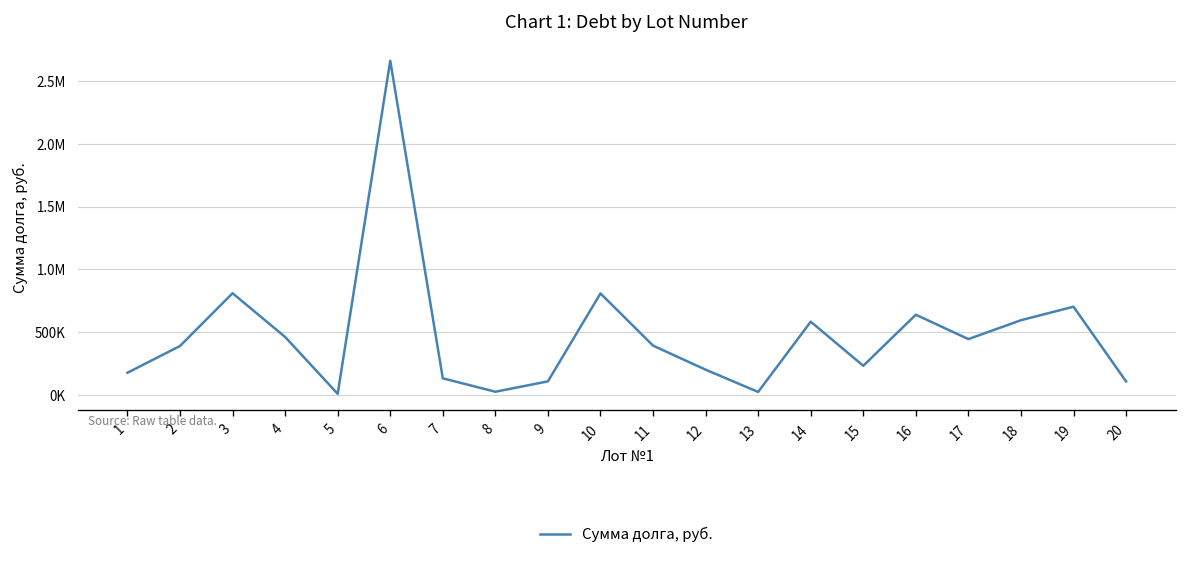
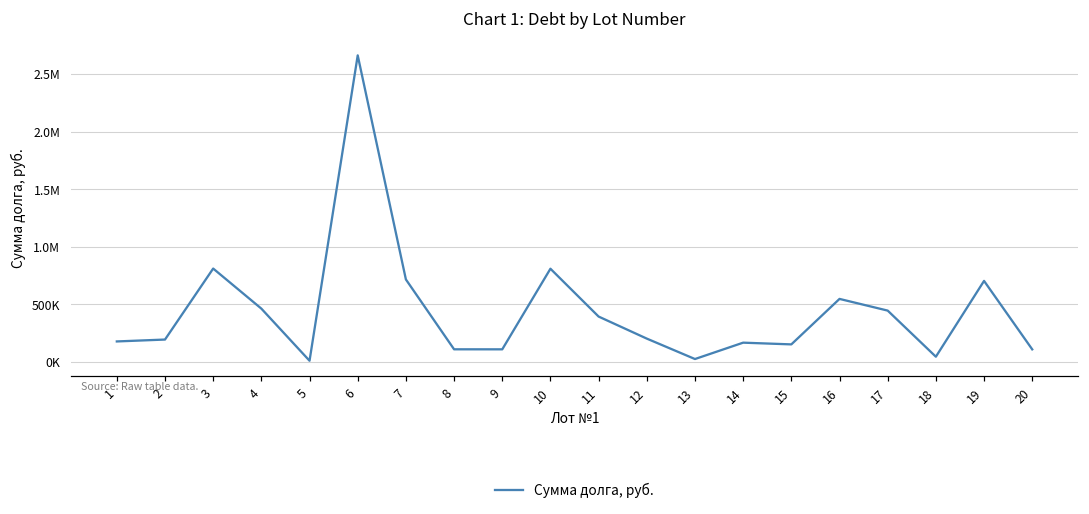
2: 390000 -> 190000
7: 130000 -> 710000
8: 20000 -> 110000
14: 580000 -> 170000
15: 230000 -> 150000
16: 640000 -> 550000
18: 590000 -> 40000
